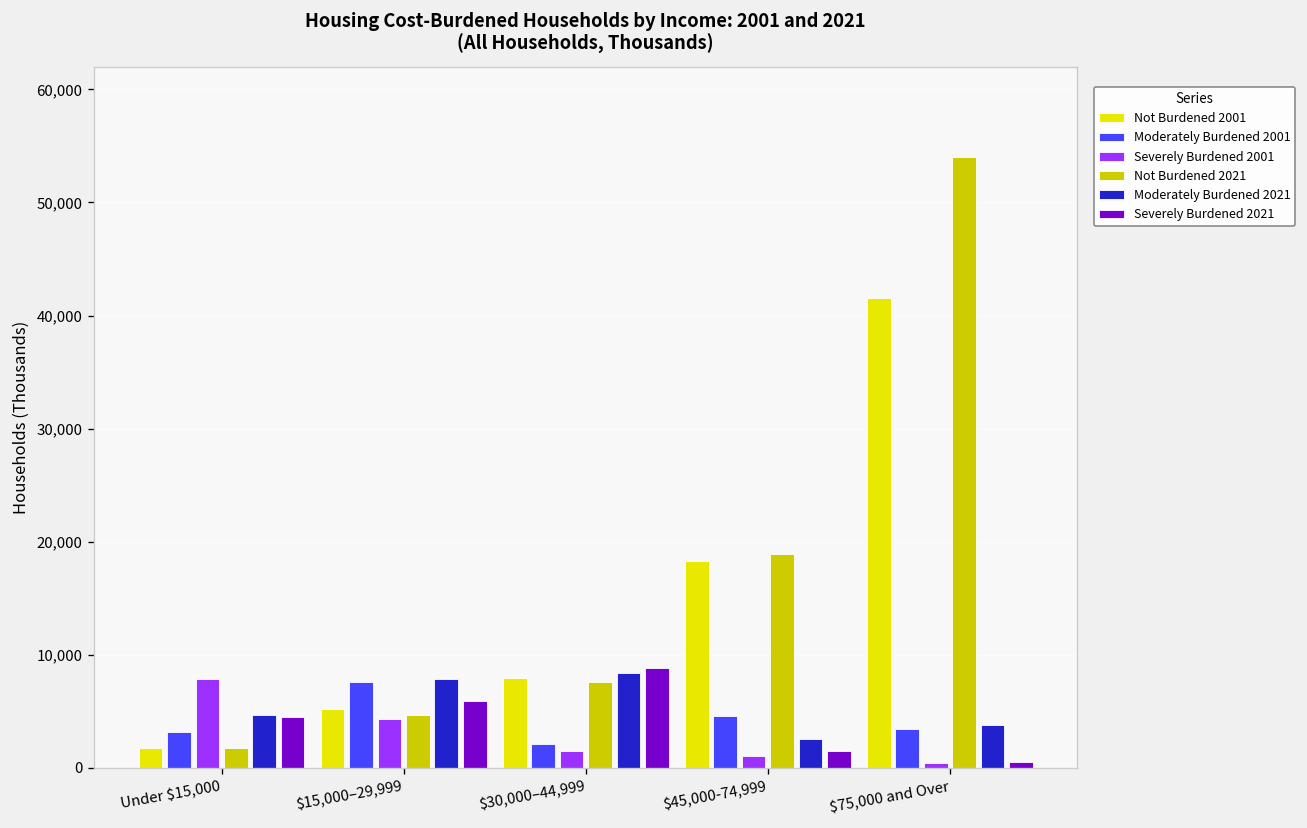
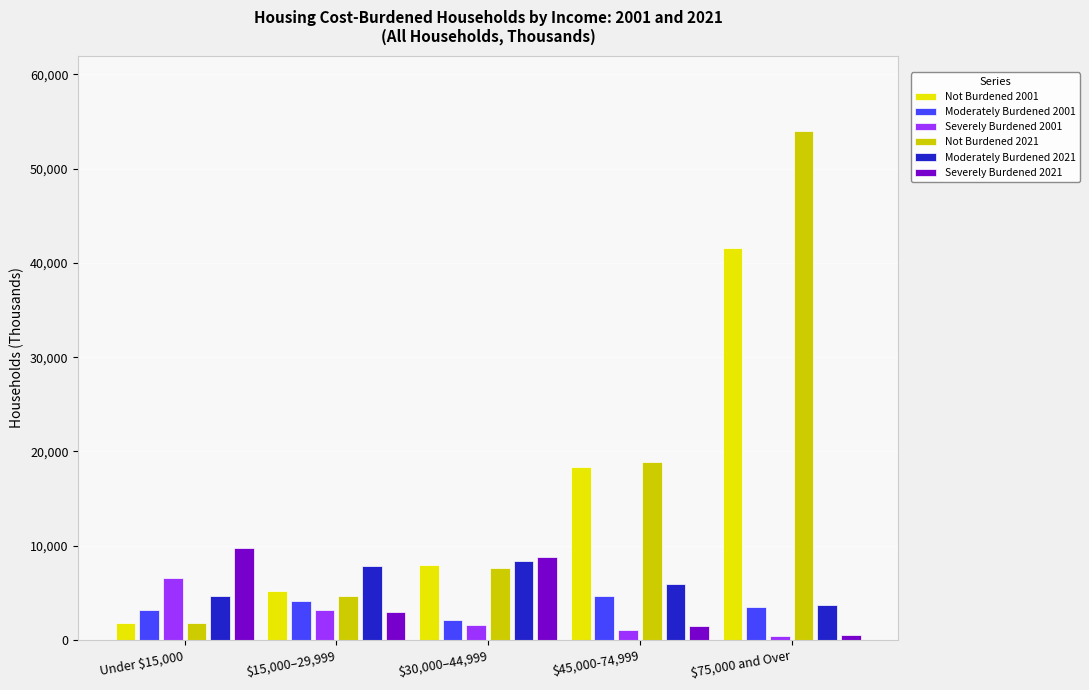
Severely Burdened 2001, Under $15,000: 8,000 -> 7,000
Severely Burdened 2021, Under $15,000: 5,000 -> 10,000
Moderately Burdened 2001, $15,000–29,999: 8,000 -> 4,000
Severely Burdened 2001, $15,000–29,999: 4,000 -> 3,000
Severely Burdened 2021, $15,000–29,999: 6,000 -> 3,000
Moderately Burdened 2021, $45,000-74,999: 3,000 -> 6,000
